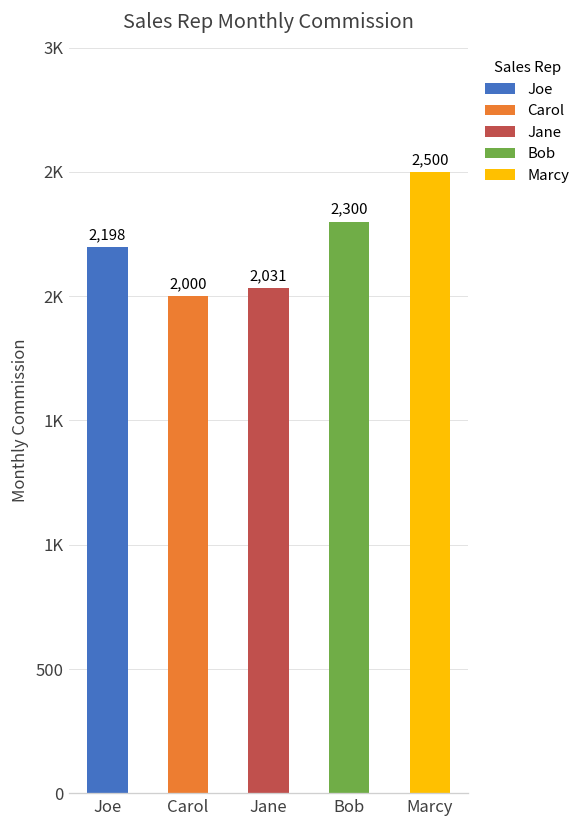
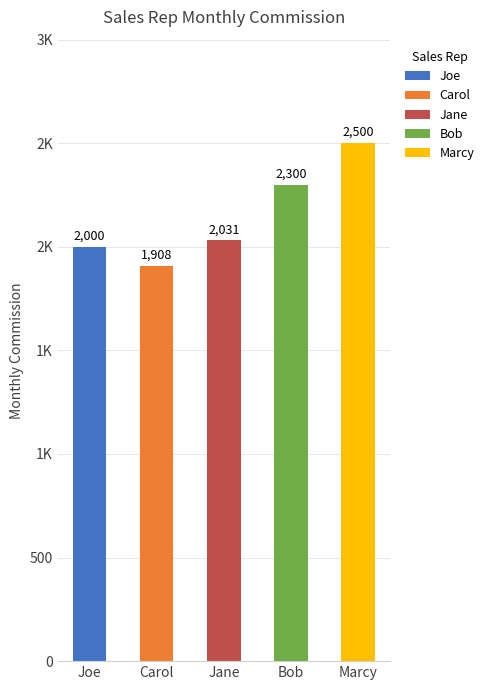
Joe: 2,198 -> 2,000
Carol: 2,000 -> 1,908
